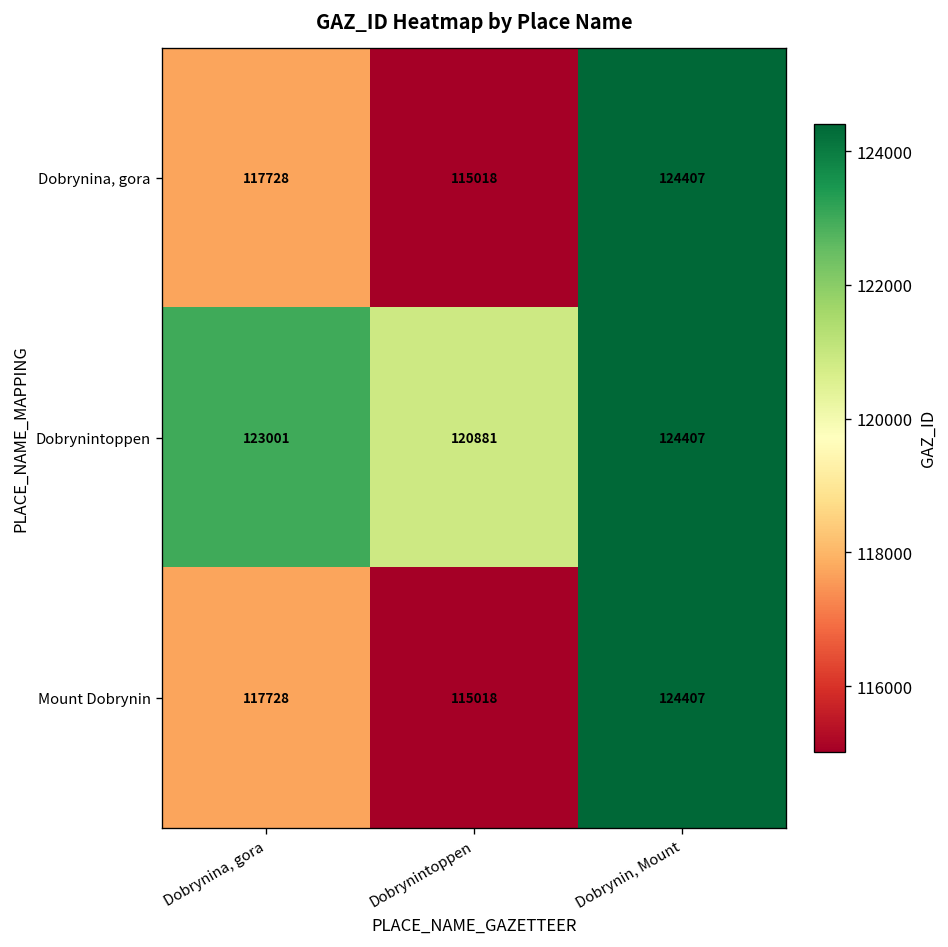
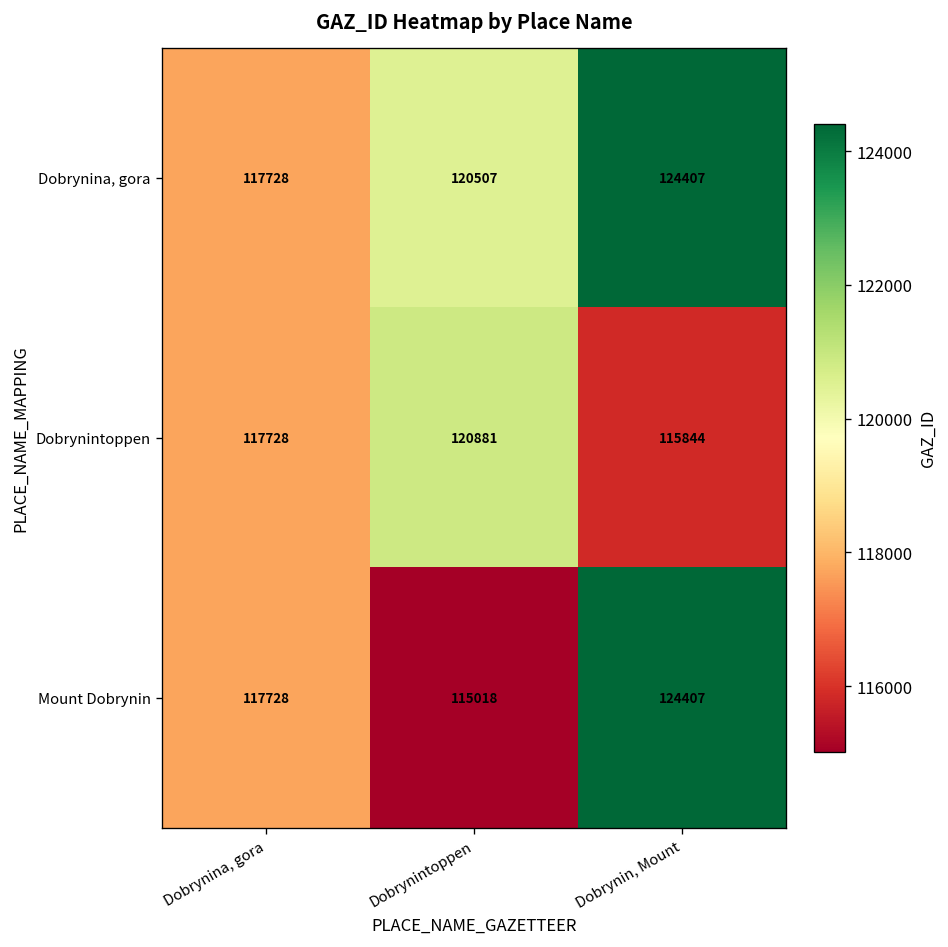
Dobrynina, gora, Dobrynintoppen: 115018 -> 120507
Dobrynintoppen, Dobrynina, gora: 123001 -> 117728
Dobrynintoppen, Dobrynin, Mount: 124407 -> 115844
